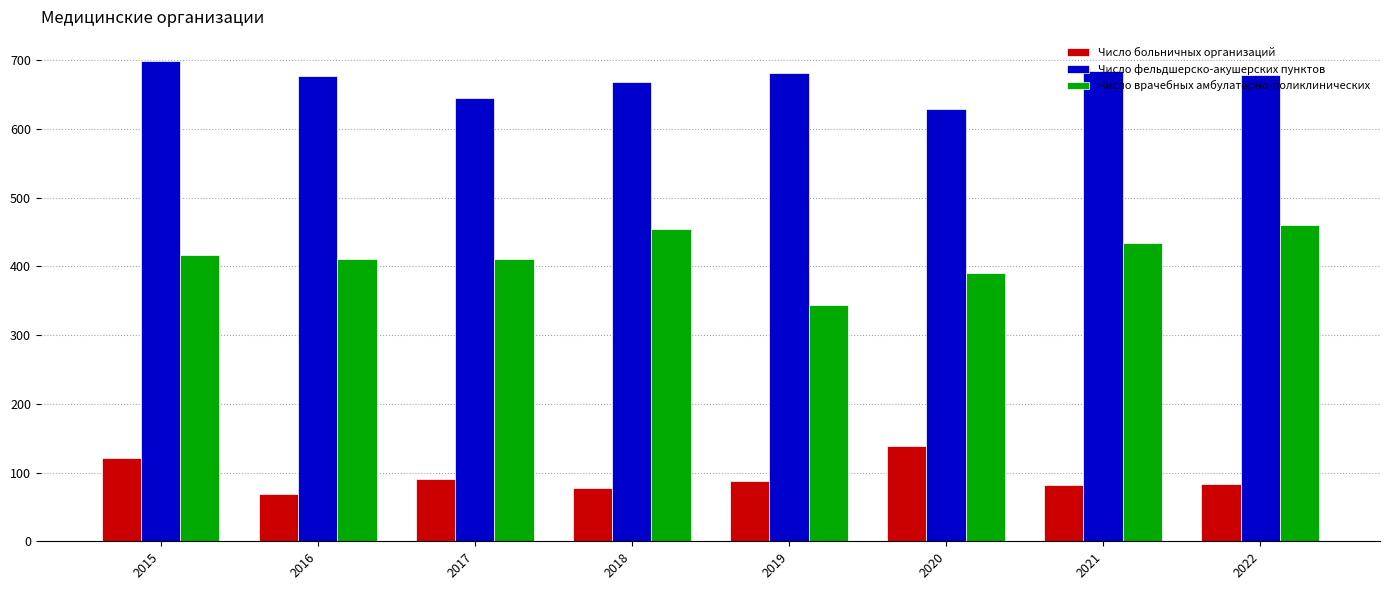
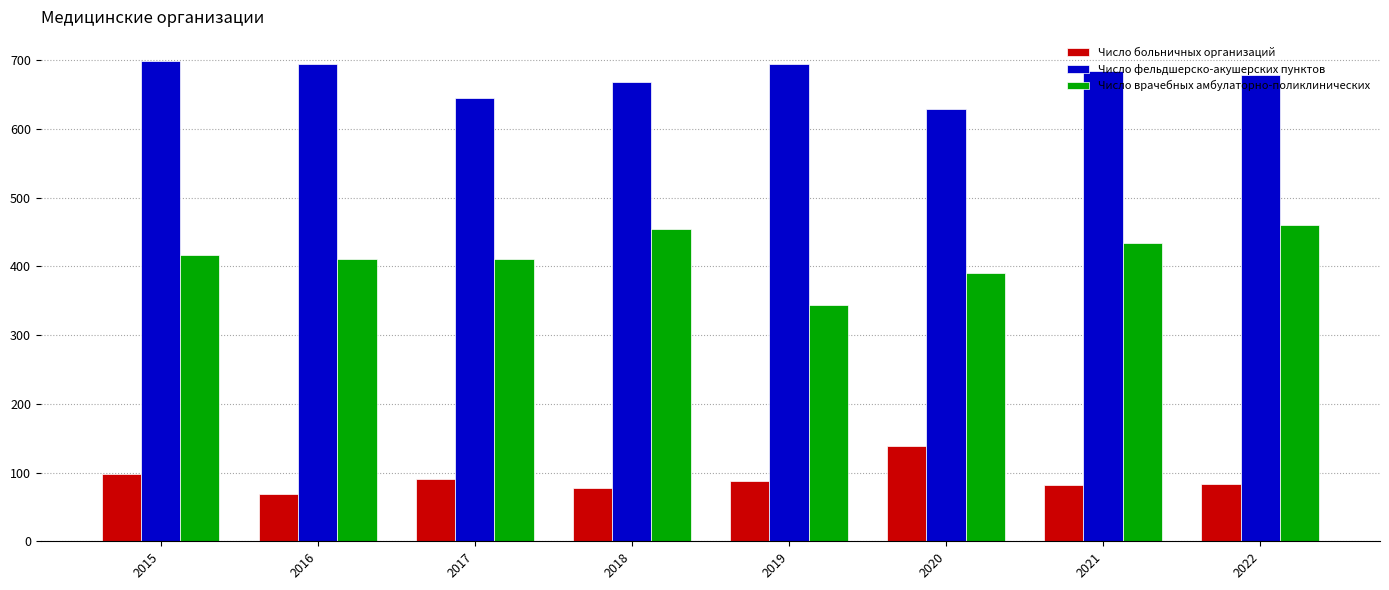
Число больничных организаций, 2015: 120 -> 100
Число фельдшерско-акушерских пунктов, 2016: 680 -> 690
Число фельдшерско-акушерских пунктов, 2019: 680 -> 700
